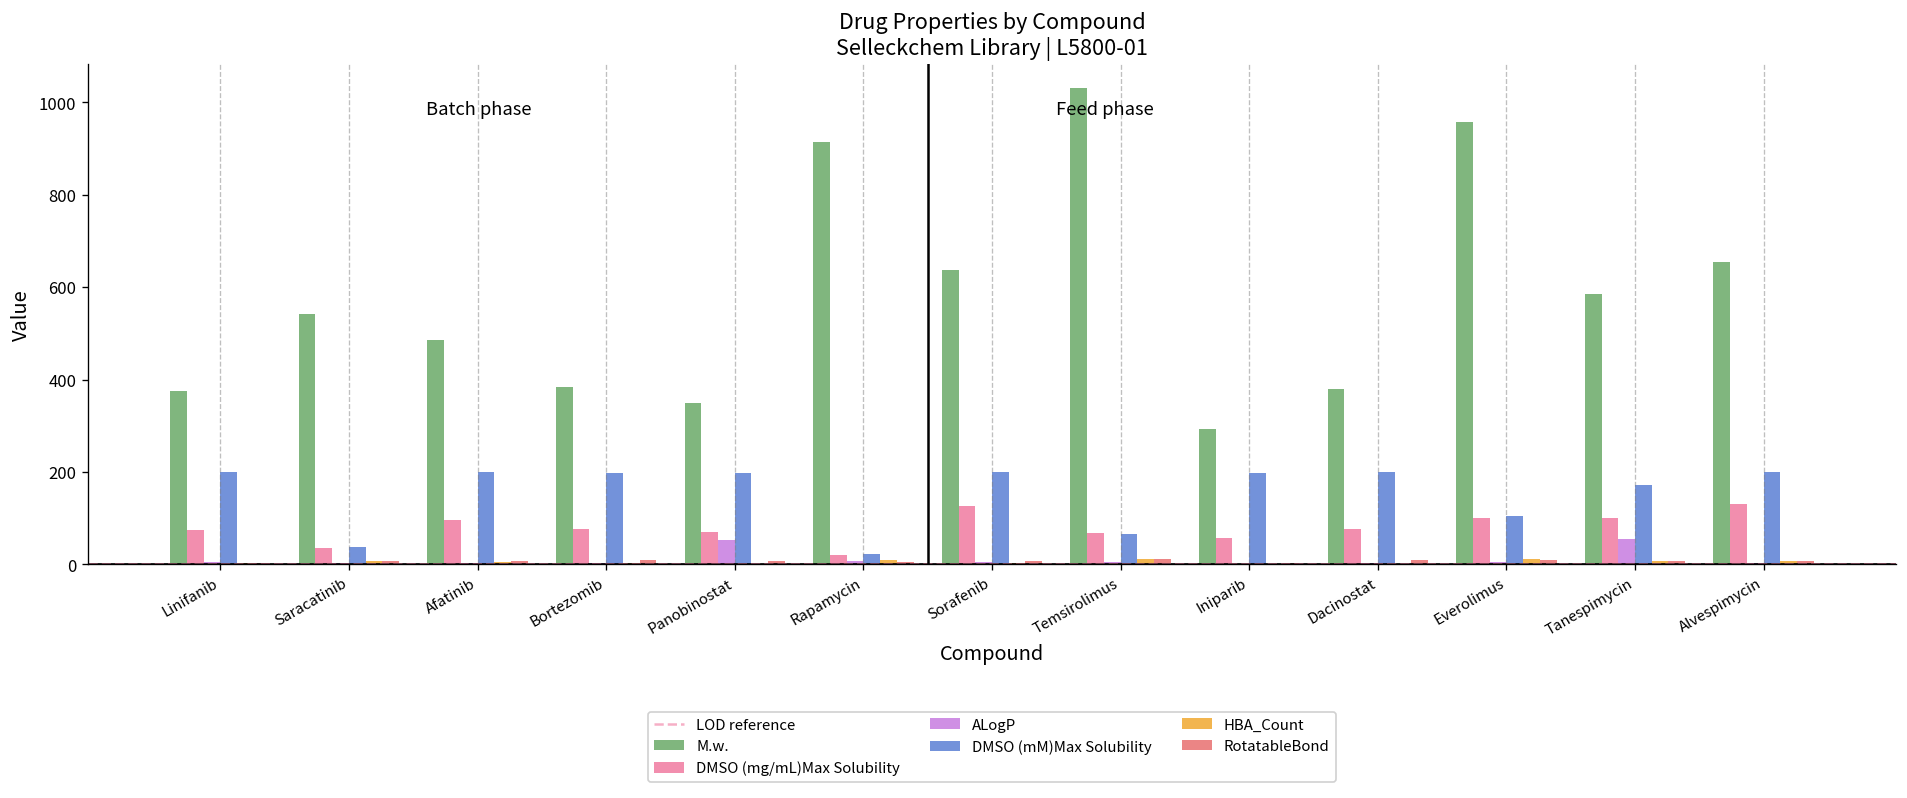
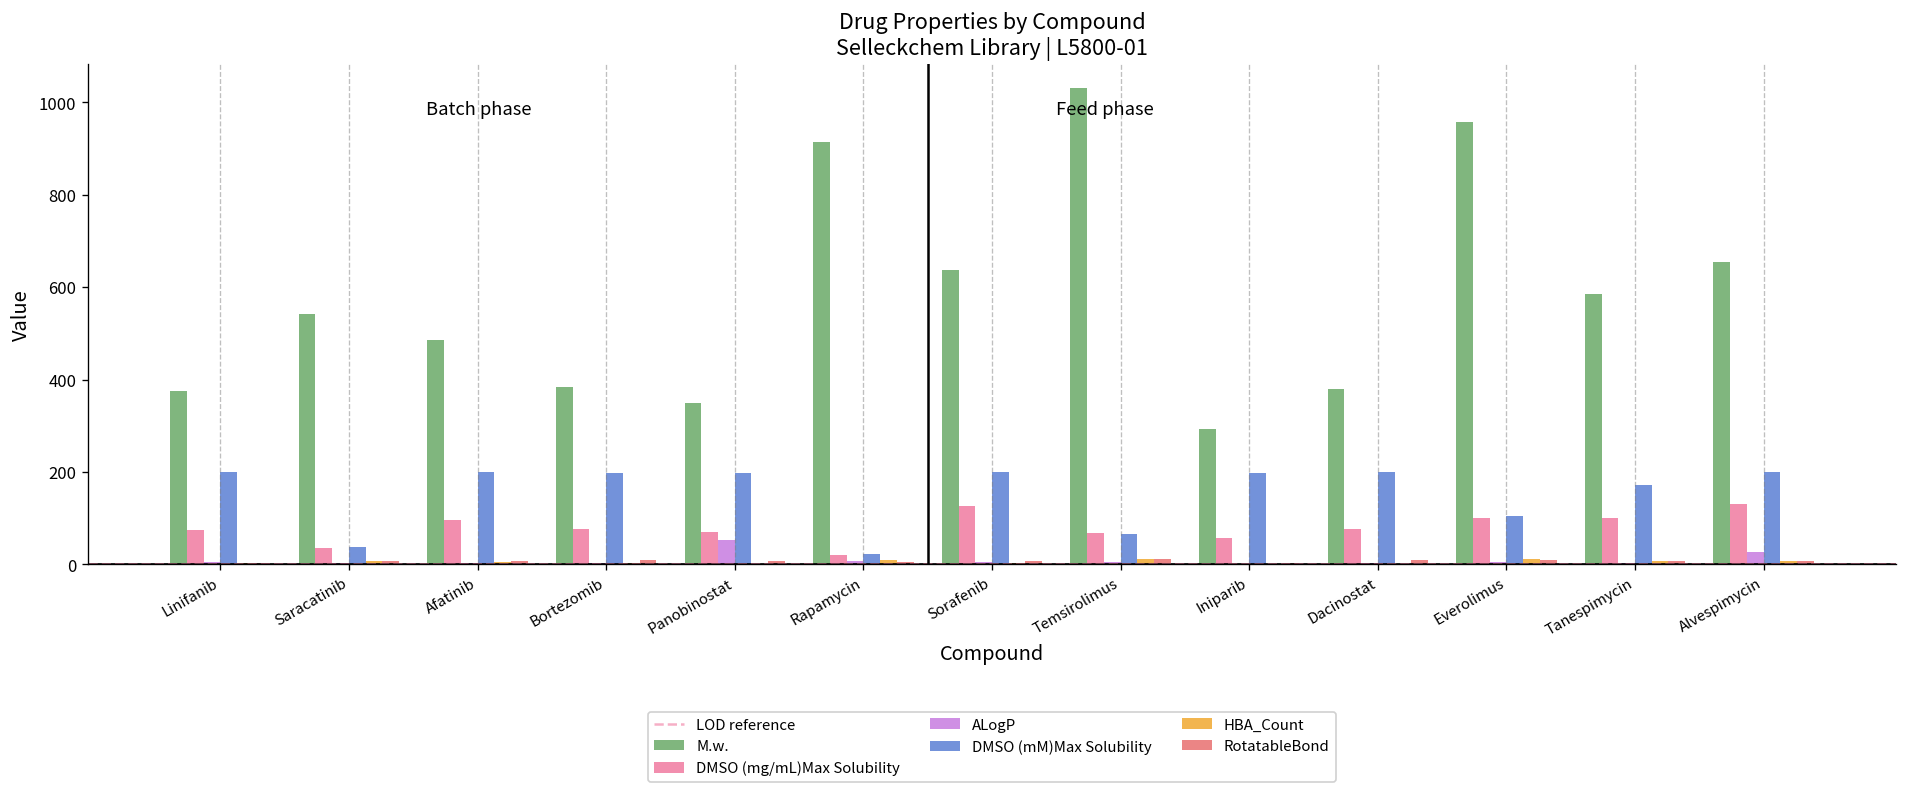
ALogP, Tanespimycin: 50 -> 0
ALogP, Alvespimycin: 0 -> 30
